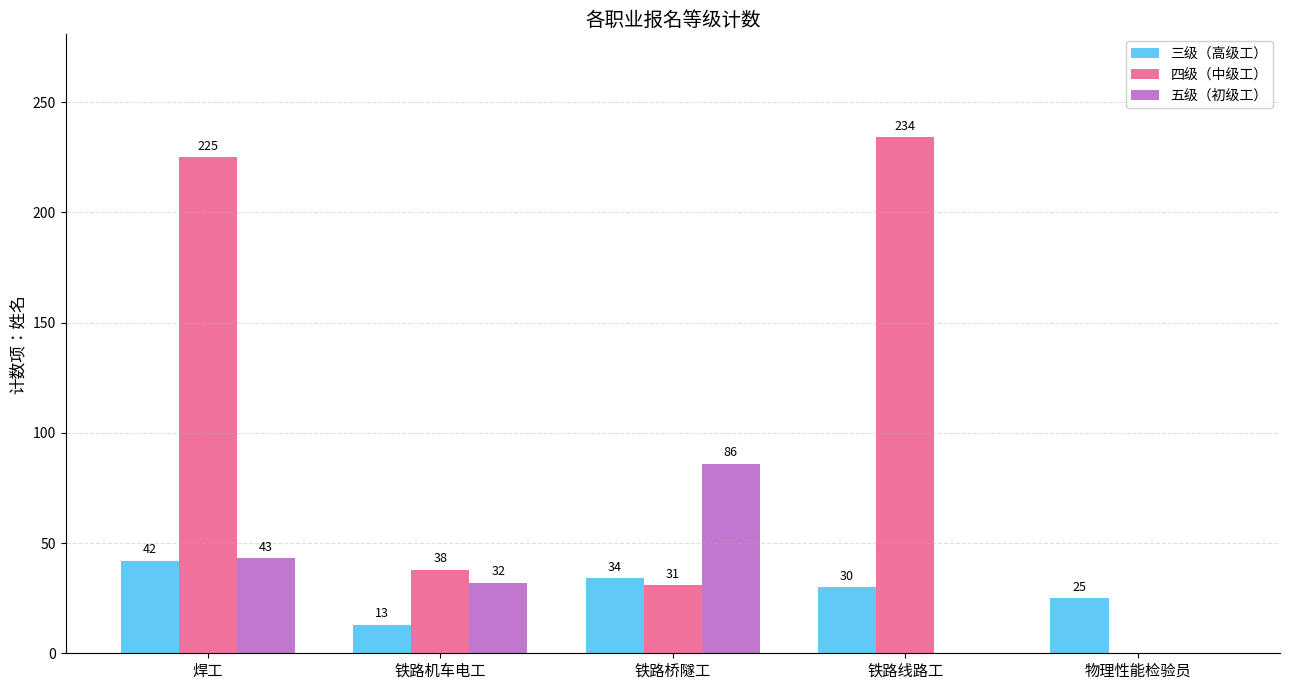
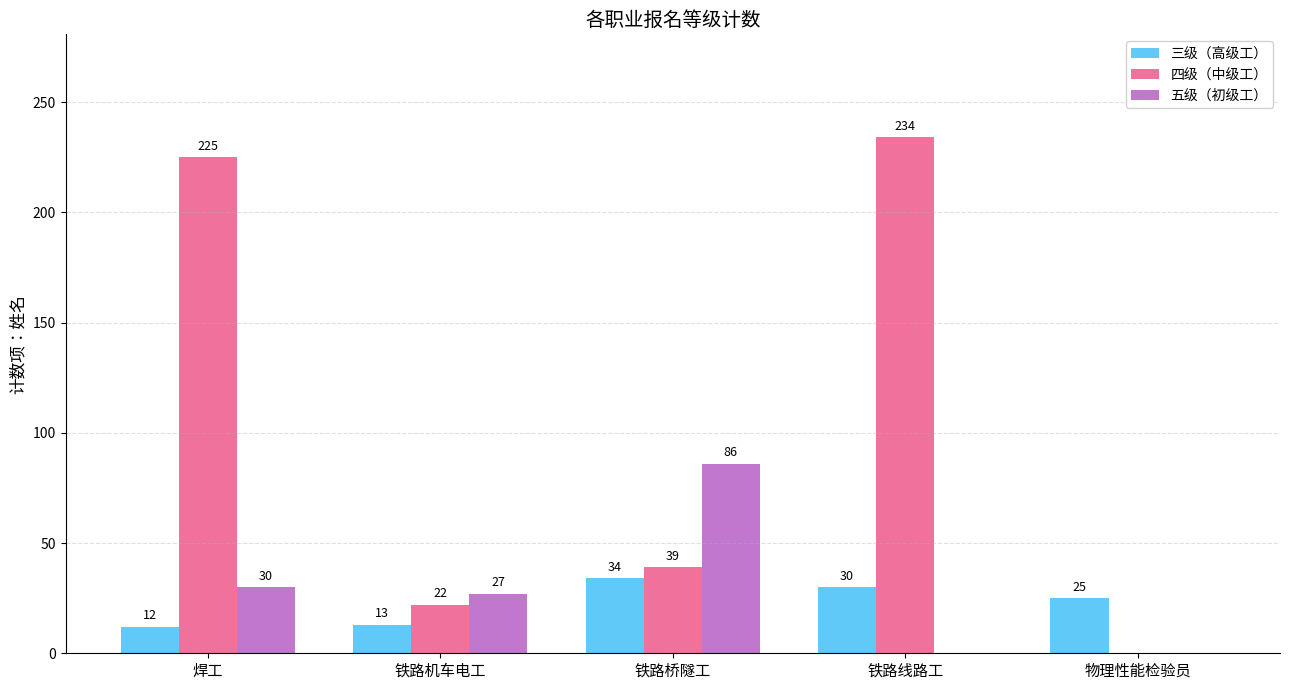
三级（高级工）, 焊工: 42 -> 12
五级（初级工）, 焊工: 43 -> 30
四级（中级工）, 铁路机车电工: 38 -> 22
五级（初级工）, 铁路机车电工: 32 -> 27
四级（中级工）, 铁路桥隧工: 31 -> 39
